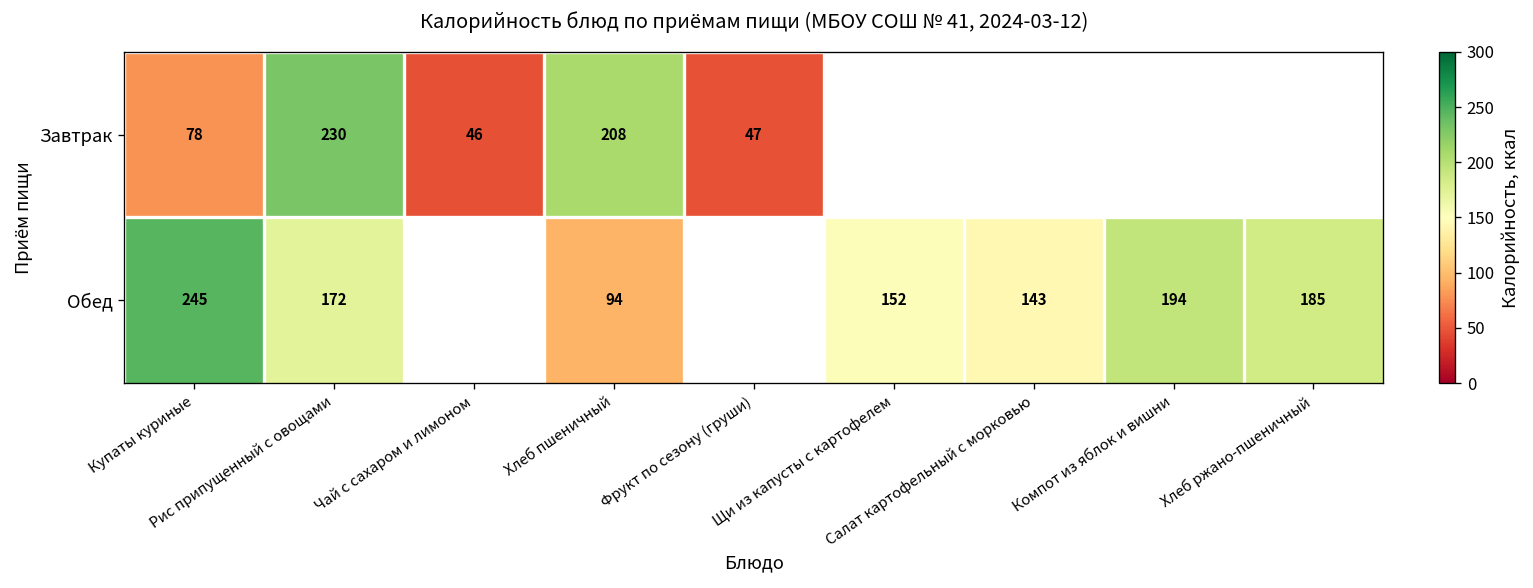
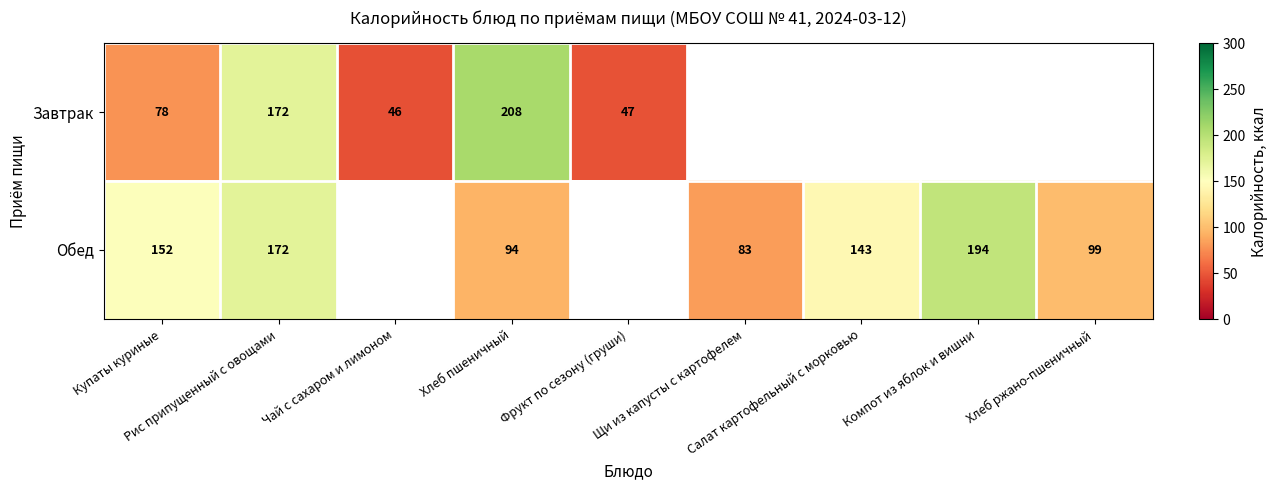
Завтрак, Рис припущенный с овощами: 230 -> 172
Обед, Купаты куриные: 245 -> 152
Обед, Щи из капусты с картофелем: 152 -> 83
Обед, Хлеб ржано-пшеничный: 185 -> 99
